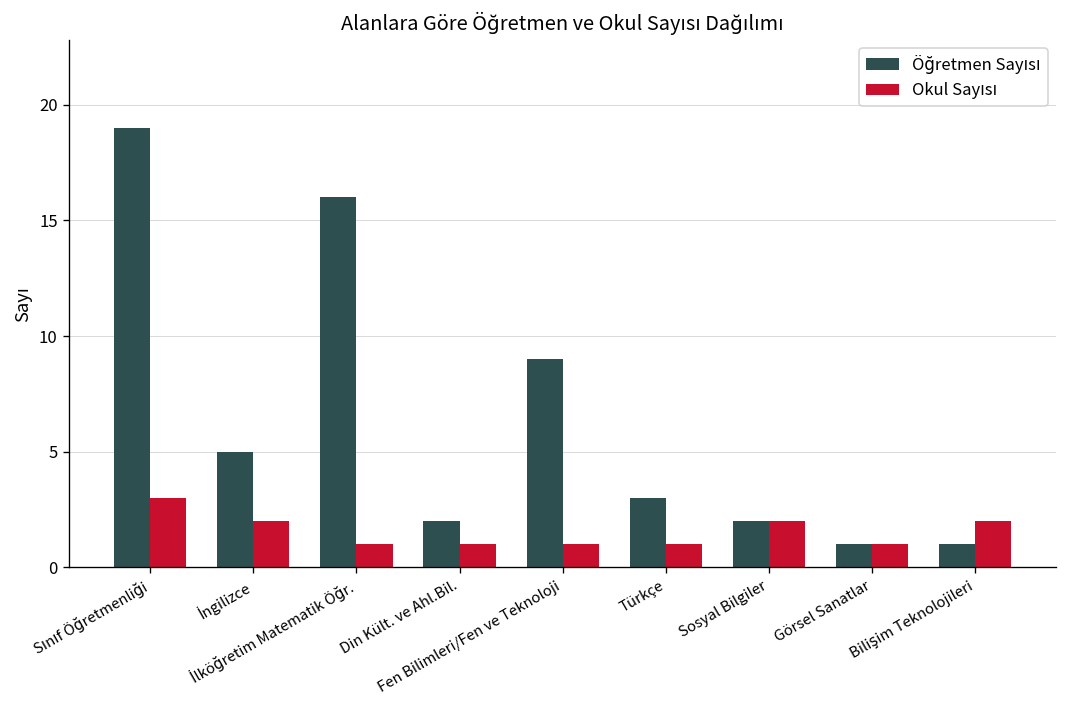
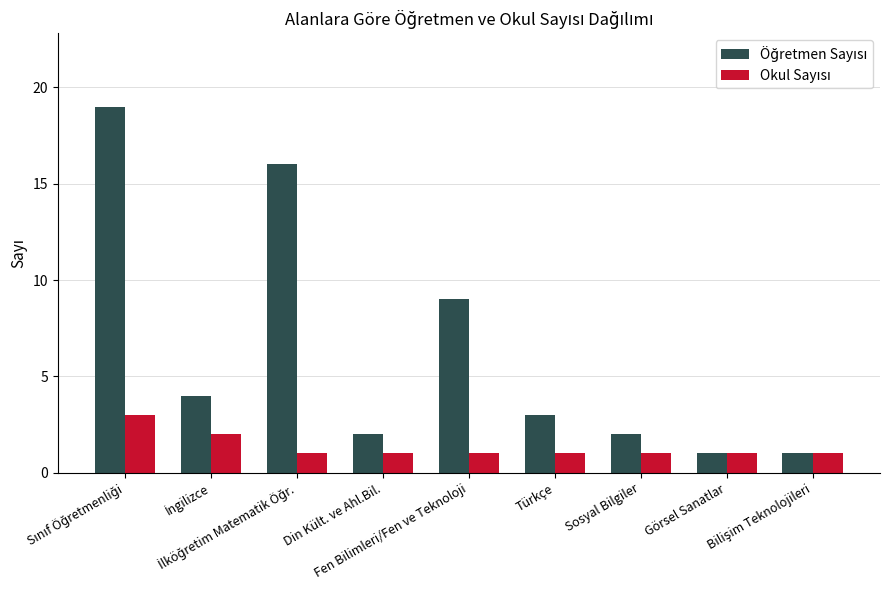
Öğretmen Sayısı, İngilizce: 5 -> 4
Okul Sayısı, Sosyal Bilgiler: 2 -> 1
Okul Sayısı, Bilişim Teknolojileri: 2 -> 1
